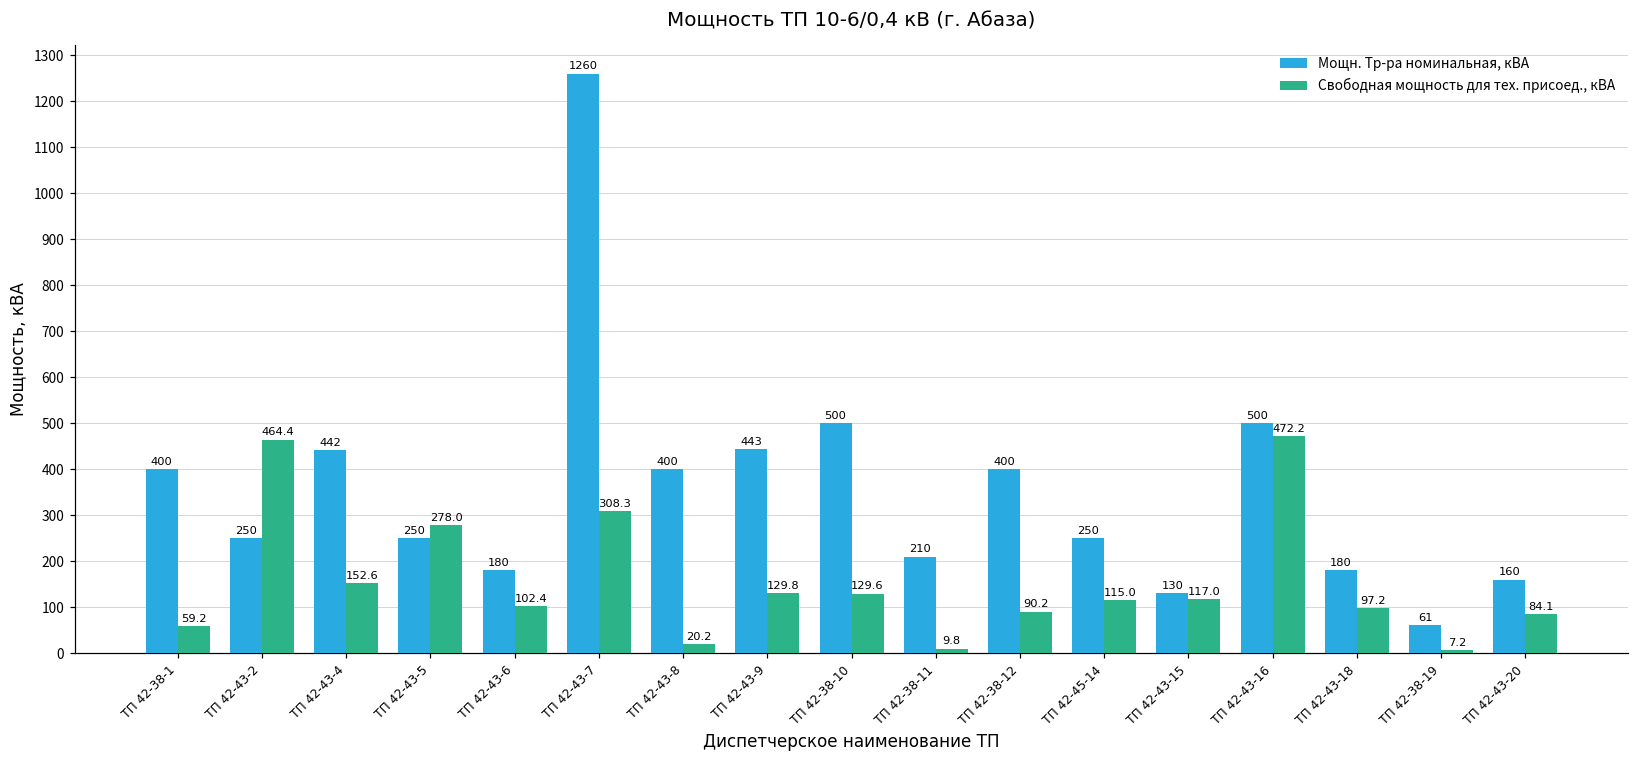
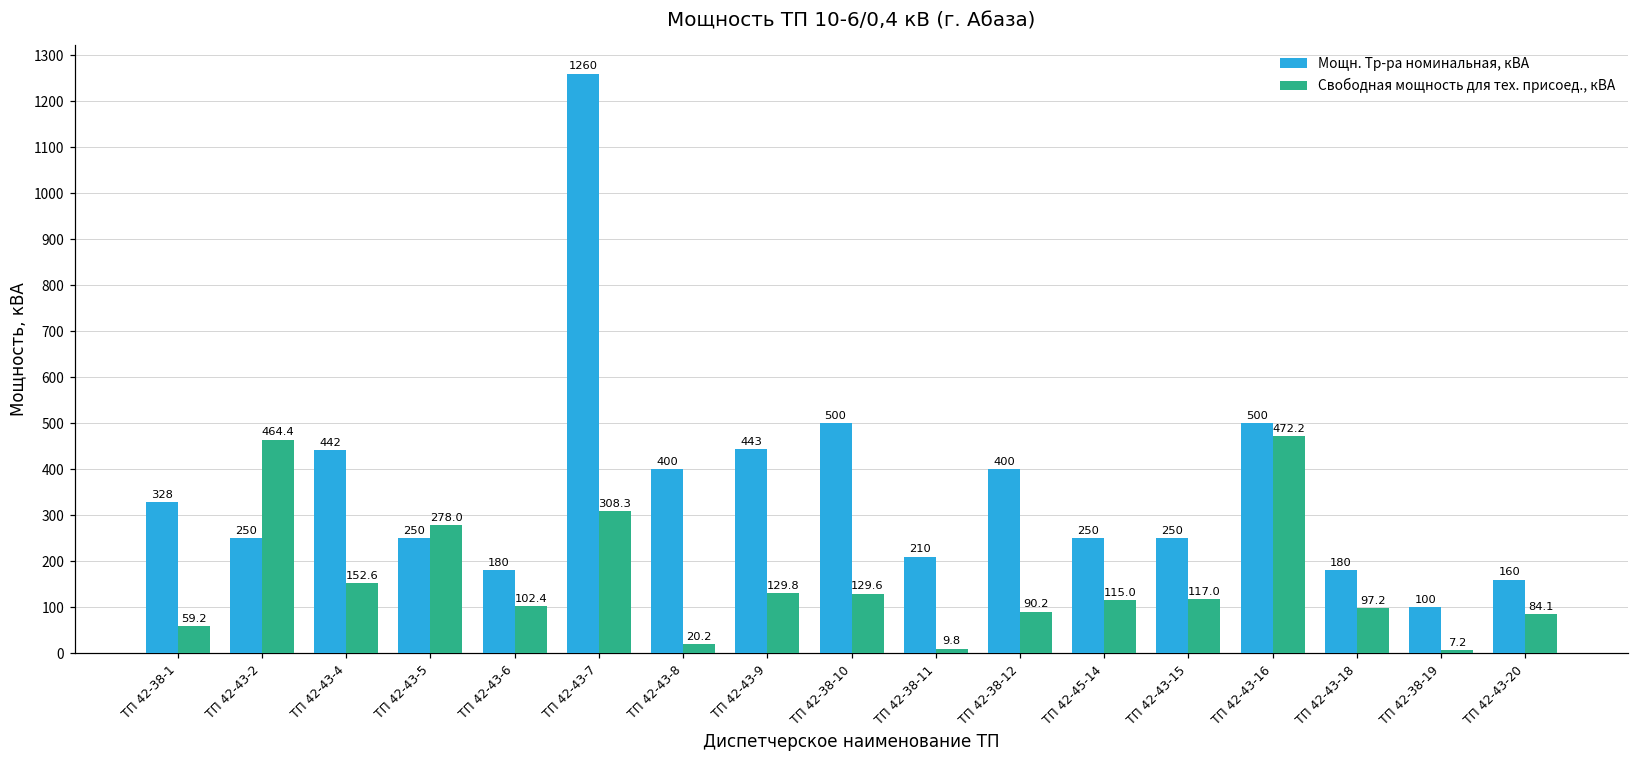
Мощн. Тр-ра номинальная, кВА, ТП 42-38-1: 400 -> 328
Мощн. Тр-ра номинальная, кВА, ТП 42-43-15: 130 -> 250
Мощн. Тр-ра номинальная, кВА, ТП 42-38-19: 61 -> 100
